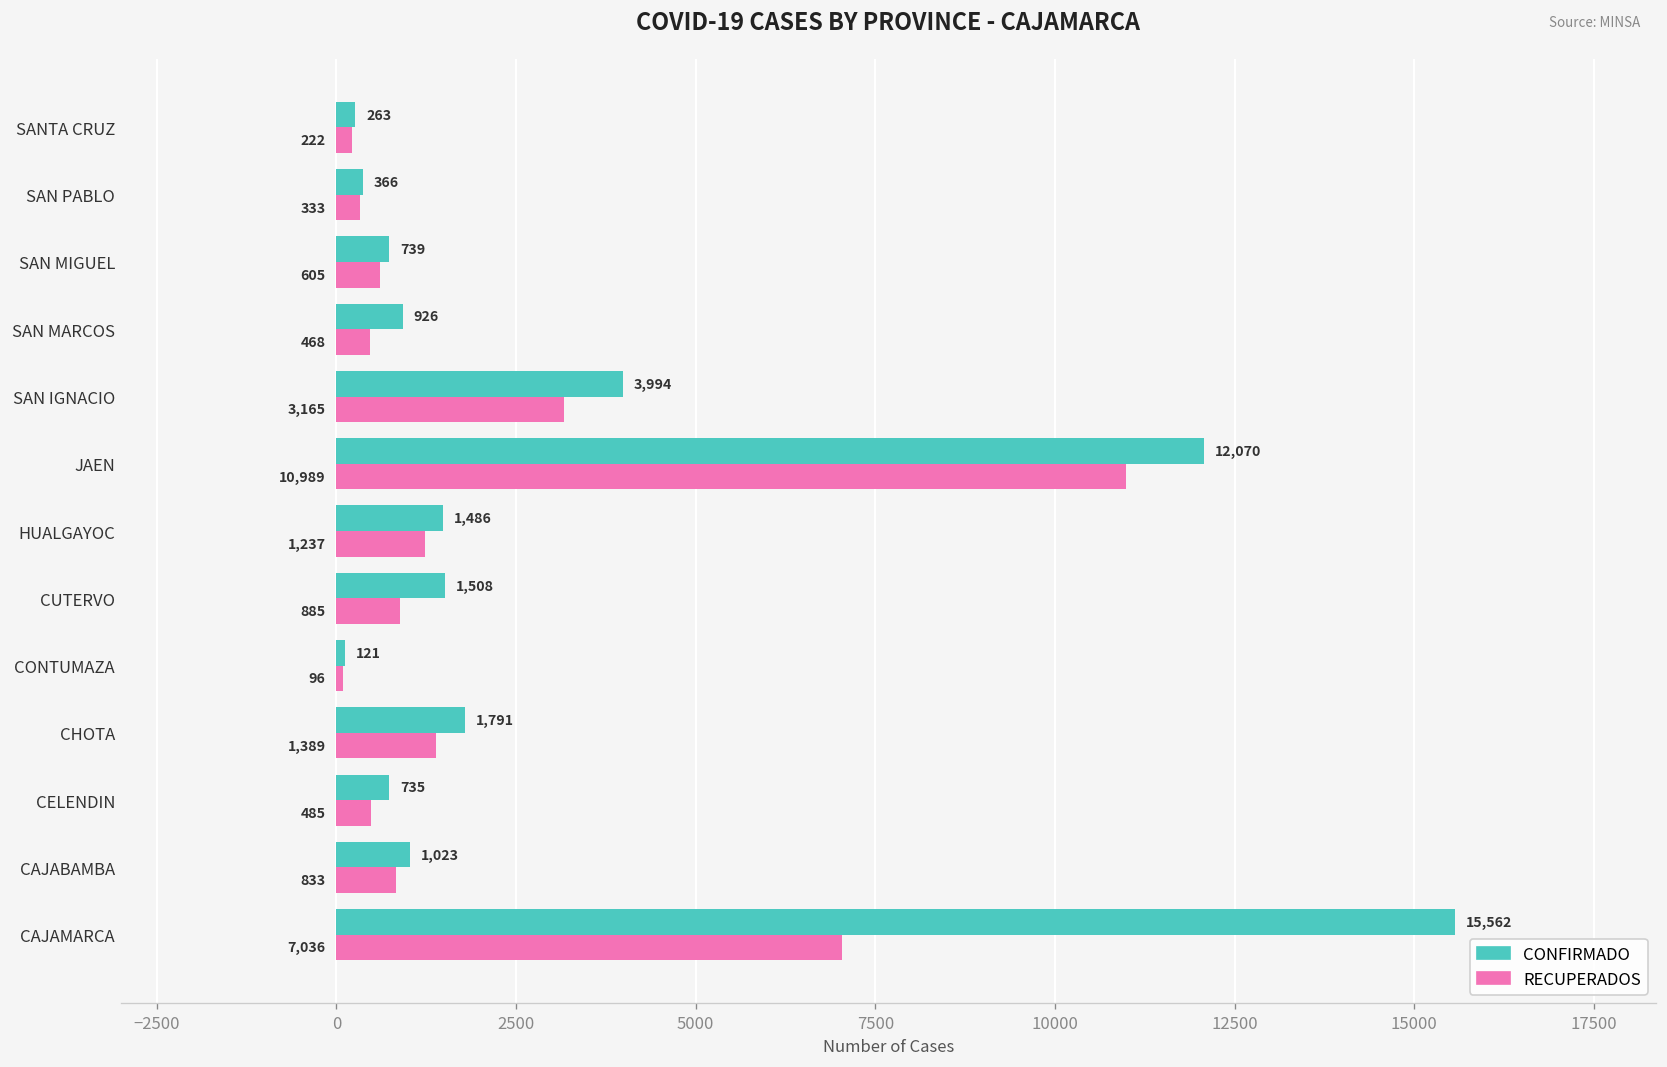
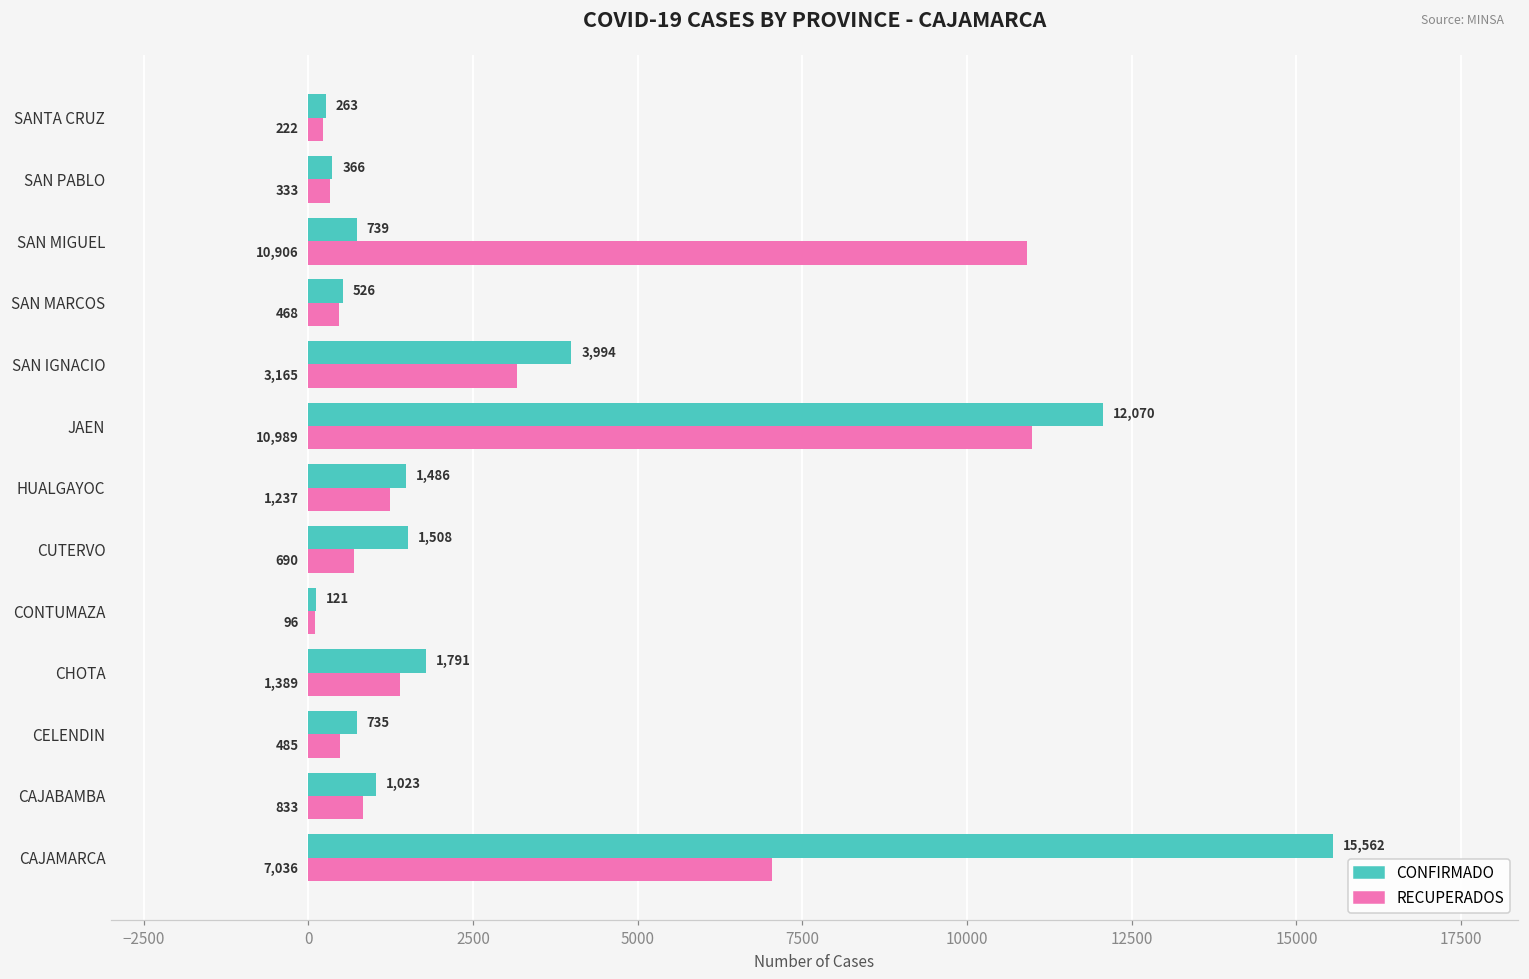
RECUPERADOS, SAN MIGUEL: 605 -> 10,906
CONFIRMADO, SAN MARCOS: 926 -> 526
RECUPERADOS, CUTERVO: 885 -> 690
